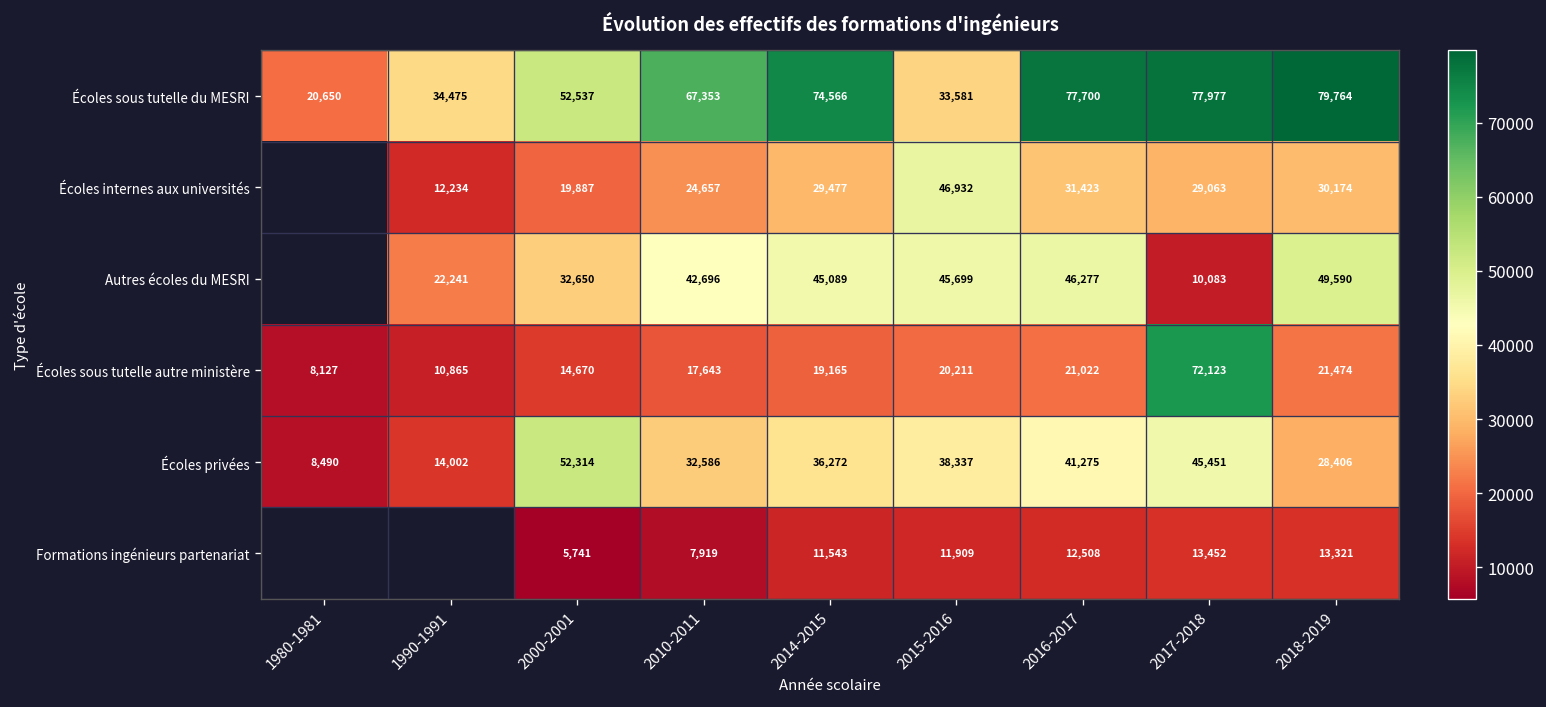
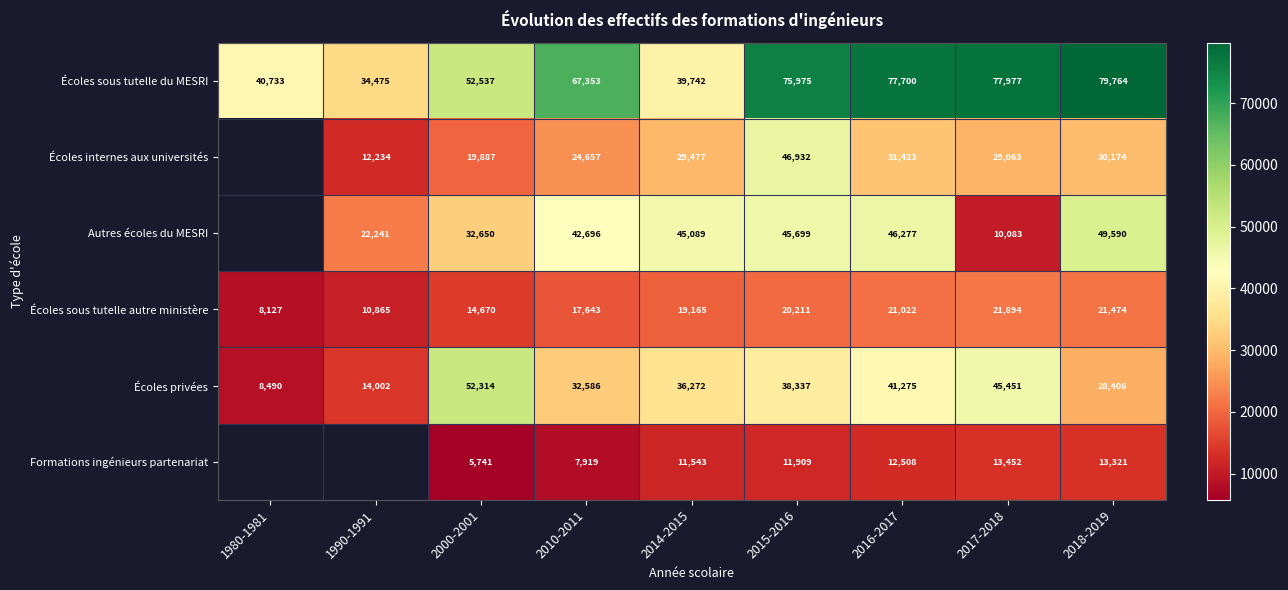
Écoles sous tutelle du MESRI, 1980-1981: 20,650 -> 40,733
Écoles sous tutelle du MESRI, 2014-2015: 74,566 -> 39,742
Écoles sous tutelle du MESRI, 2015-2016: 33,581 -> 75,975
Écoles sous tutelle autre ministère, 2017-2018: 72,123 -> 21,894
